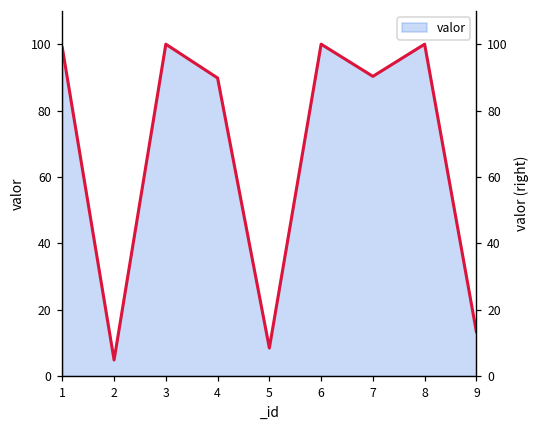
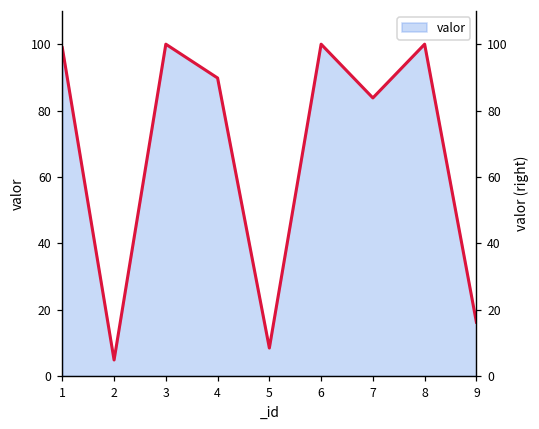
7: 90 -> 84
9: 13 -> 16
